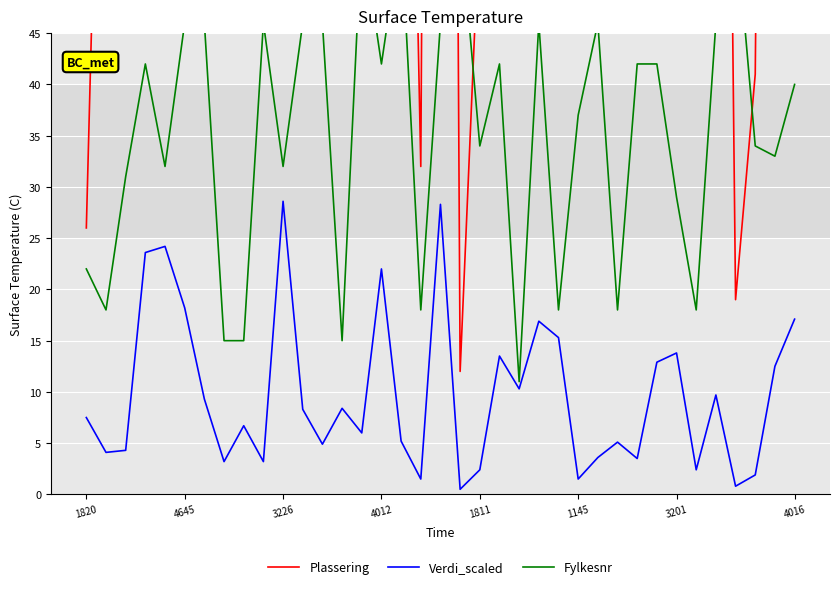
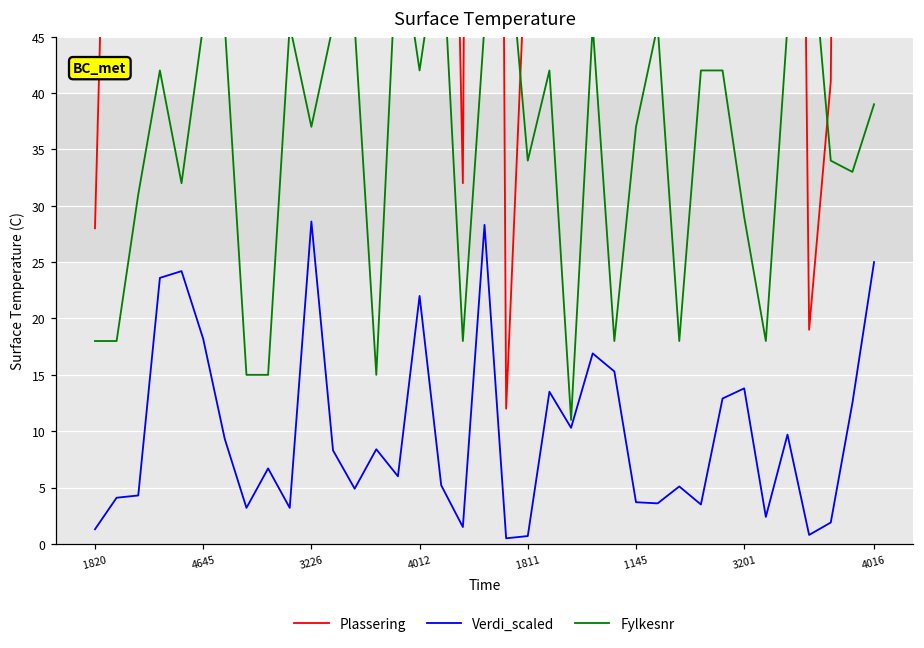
Plassering, 1820: 26 -> 28
Verdi_scaled, 1820: 7.5 -> 1.3
Fylkesnr, 1820: 22 -> 18
Fylkesnr, 3226: 32 -> 37
Verdi_scaled, 1811: 2.4 -> 0.7
Verdi_scaled, 1145: 1.5 -> 3.7
Verdi_scaled, 4016: 17.1 -> 25.0
Fylkesnr, 4016: 40 -> 39
